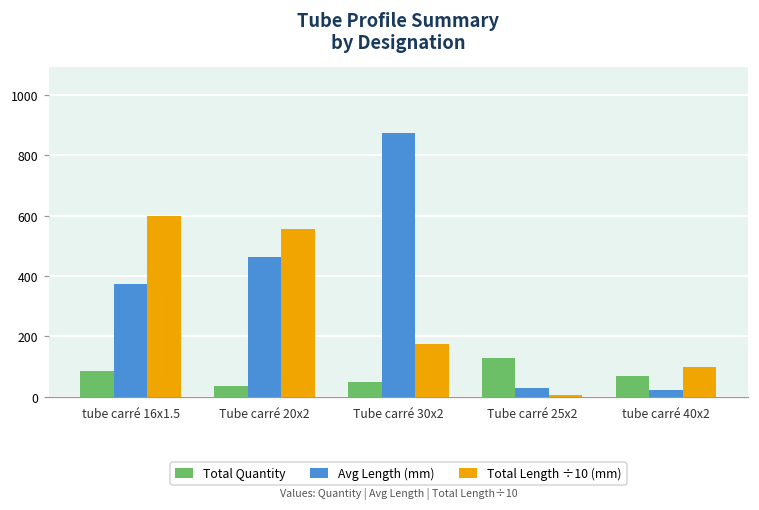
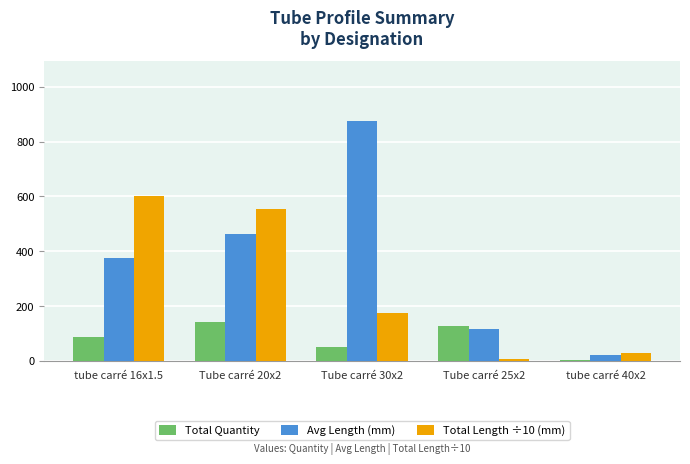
Total Quantity, Tube carré 20x2: 40 -> 140
Avg Length (mm), Tube carré 25x2: 30 -> 120
Total Quantity, tube carré 40x2: 70 -> 0
Total Length ÷10 (mm), tube carré 40x2: 100 -> 30
